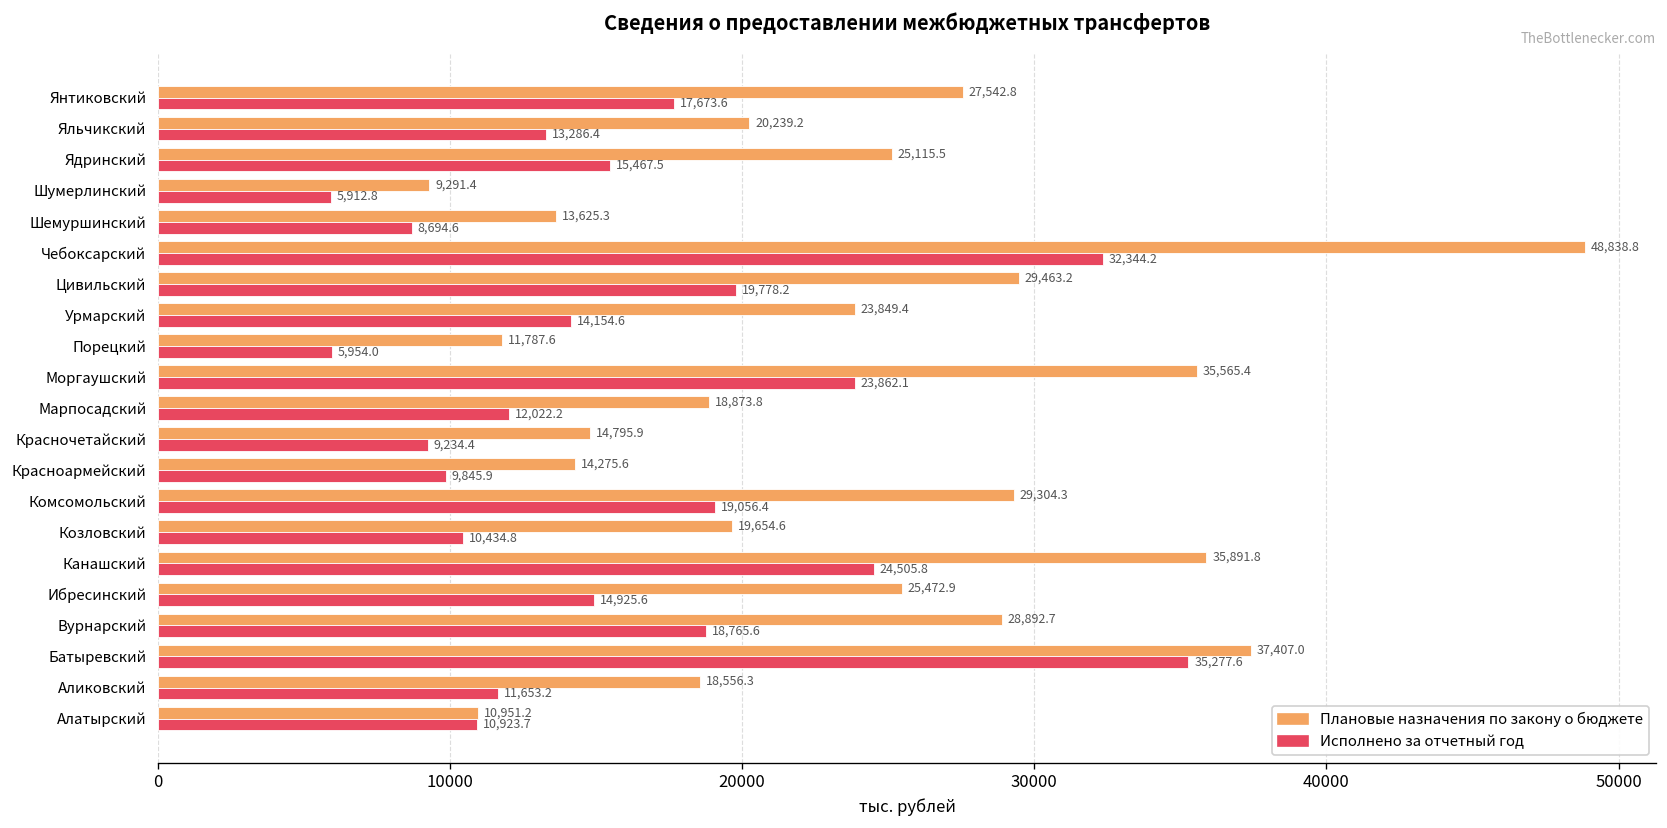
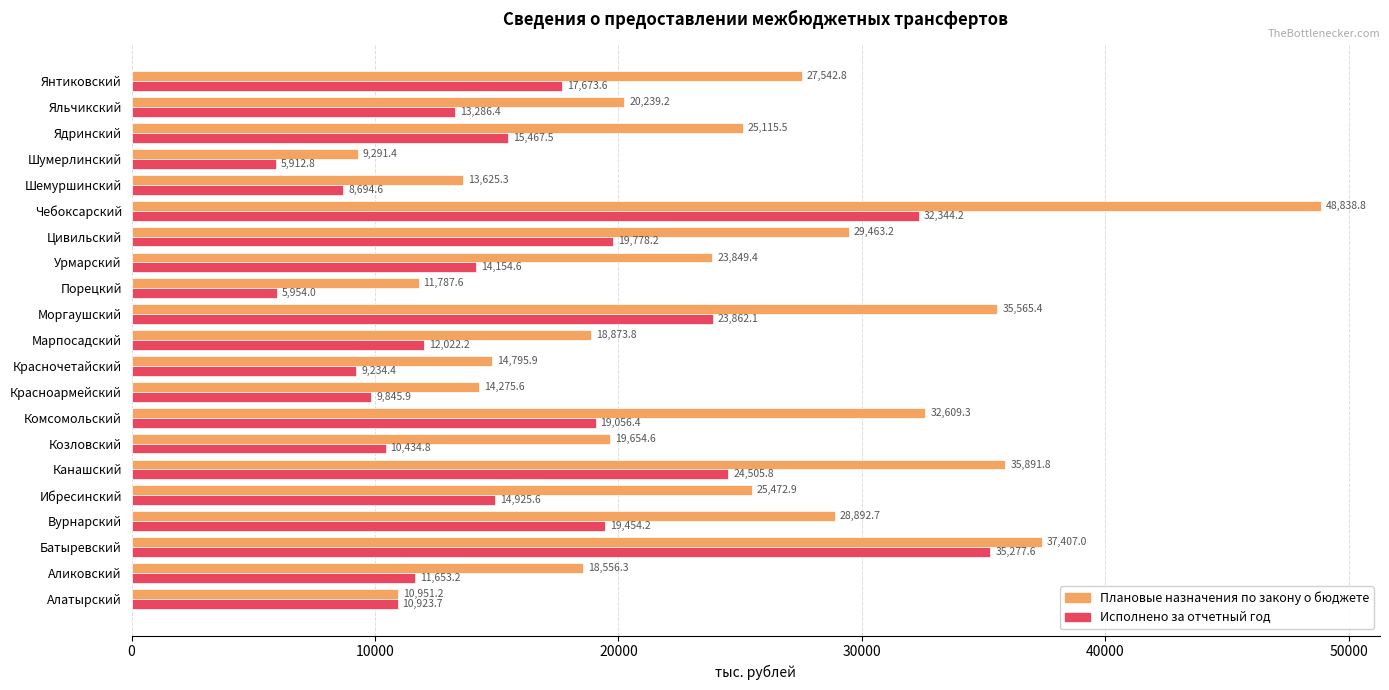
Плановые назначения по закону о бюджете, Комсомольский: 29,304.3 -> 32,609.3
Исполнено за отчетный год, Вурнарский: 18,765.6 -> 19,454.2
